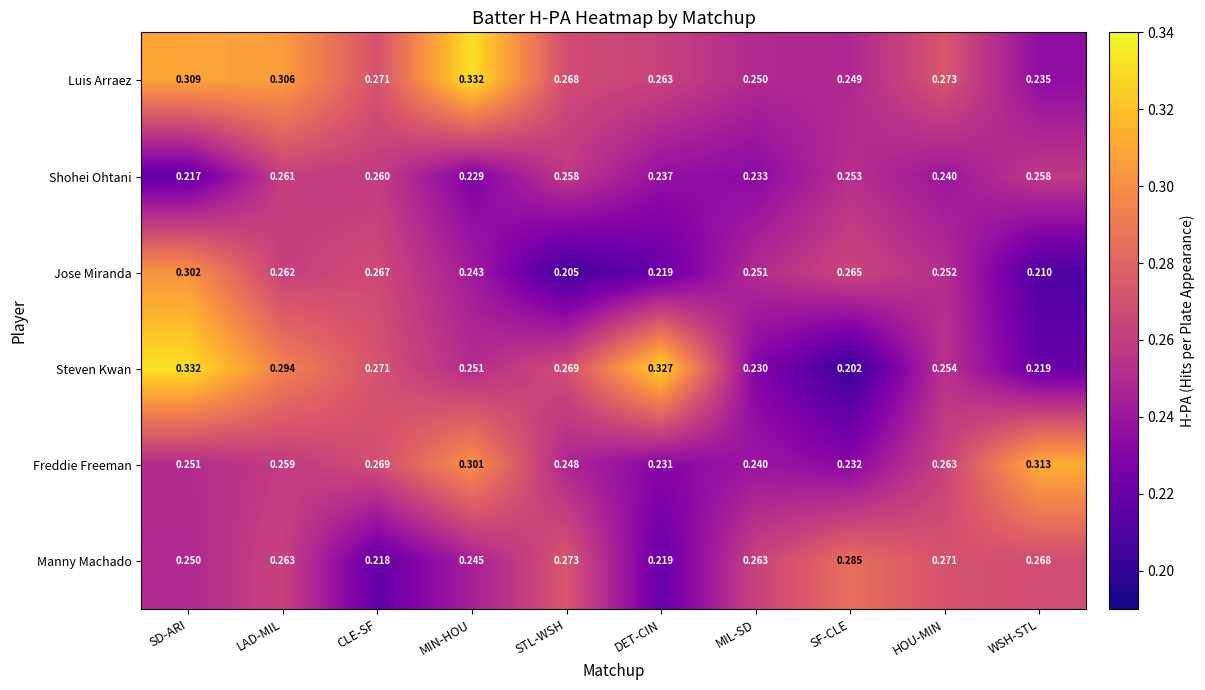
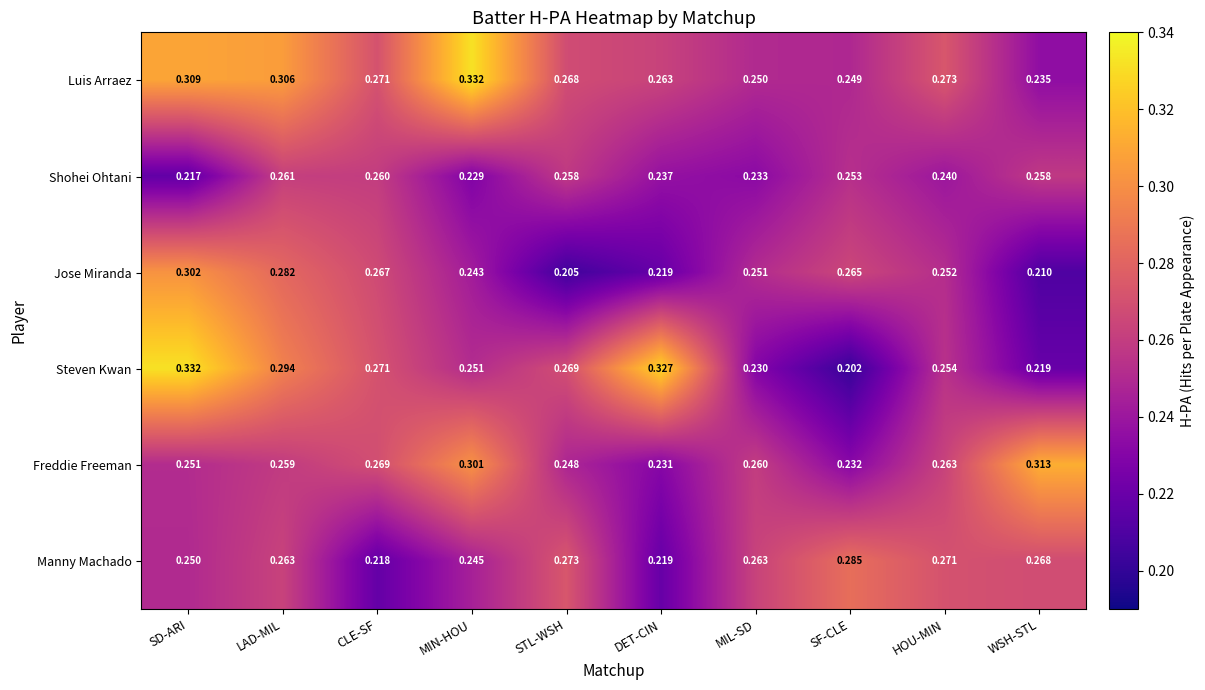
Jose Miranda, LAD-MIL: 0.262 -> 0.282
Freddie Freeman, MIL-SD: 0.240 -> 0.260
